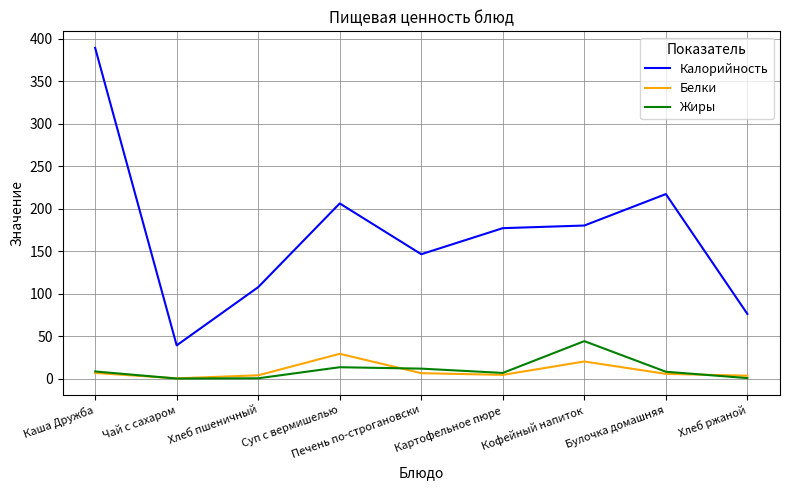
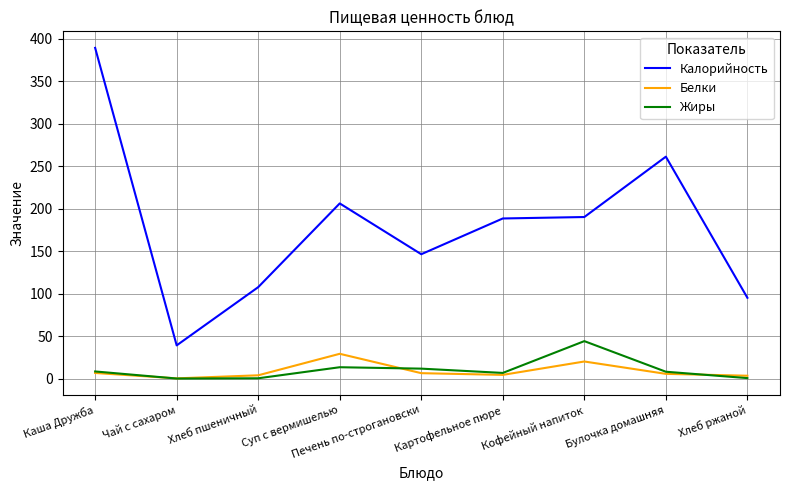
Калорийность, Картофельное пюре: 180 -> 190
Калорийность, Кофейный напиток: 180 -> 190
Калорийность, Булочка домашняя: 220 -> 260
Калорийность, Хлеб ржаной: 80 -> 100
